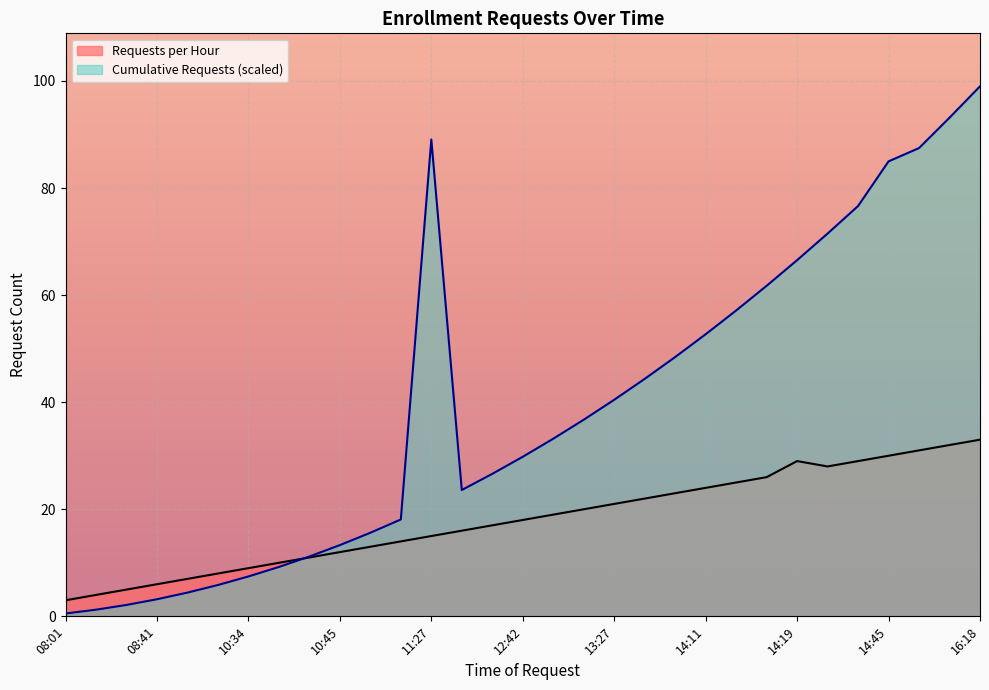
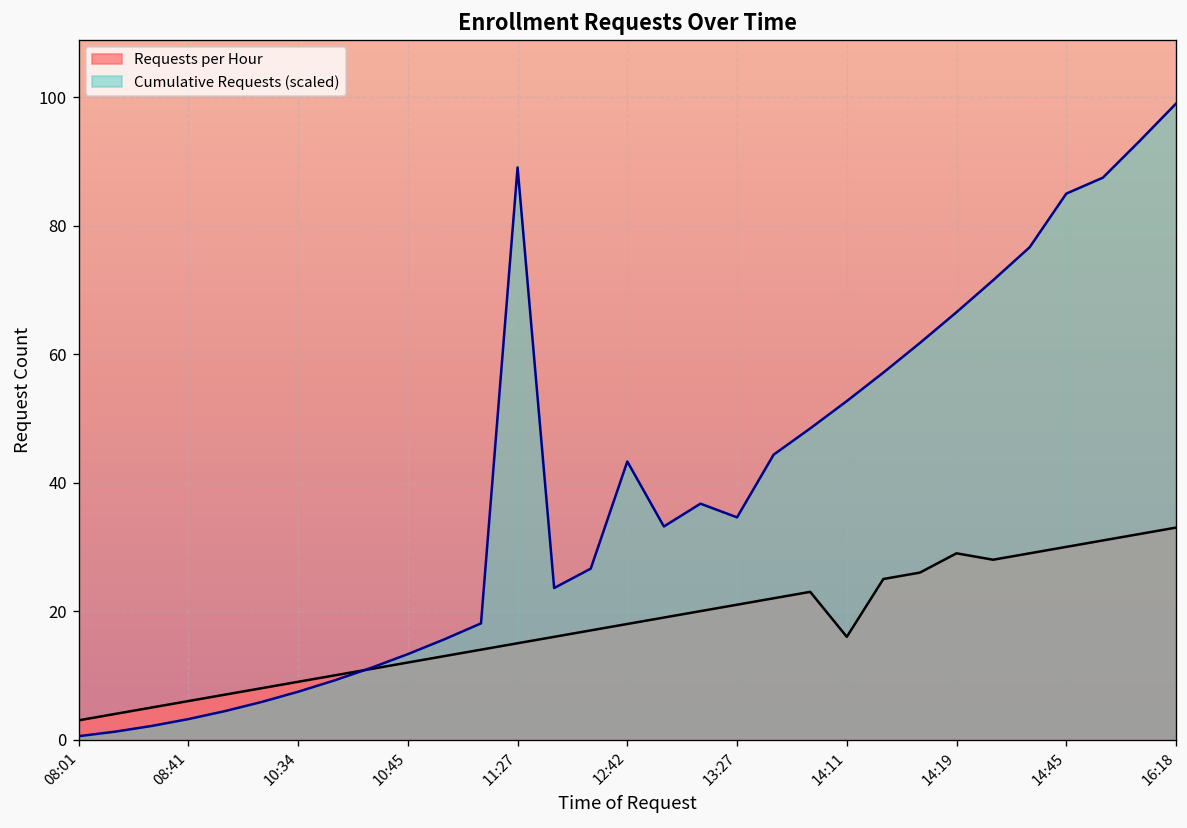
Cumulative Requests (scaled), 12:42: 30 -> 43
Cumulative Requests (scaled), 13:27: 40 -> 35
Requests per Hour, 14:11: 24 -> 16
